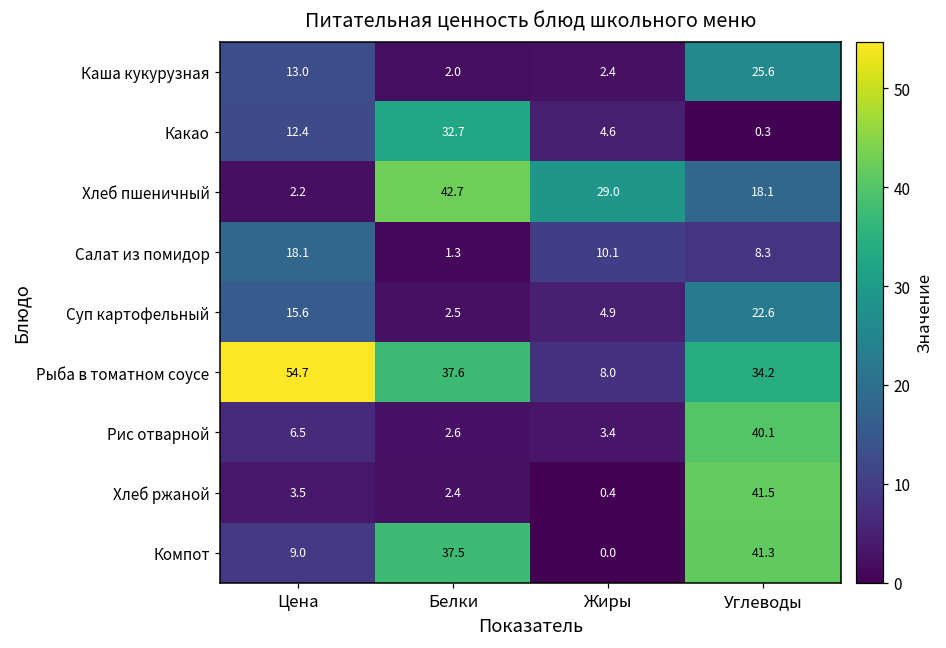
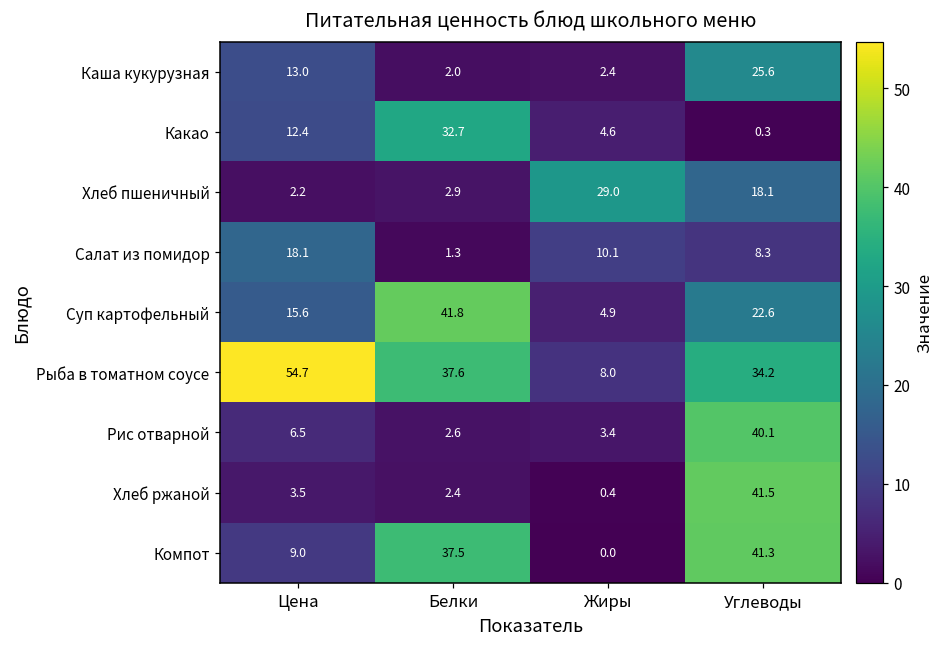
Хлеб пшеничный, Белки: 42.7 -> 2.9
Суп картофельный, Белки: 2.5 -> 41.8
